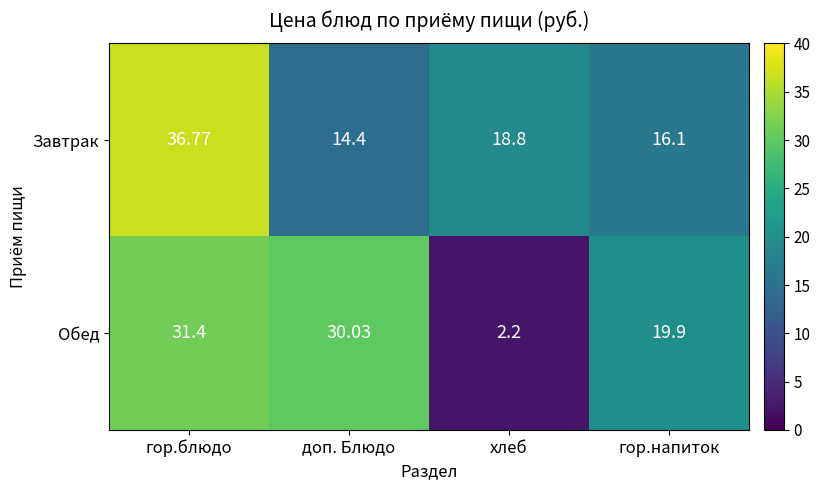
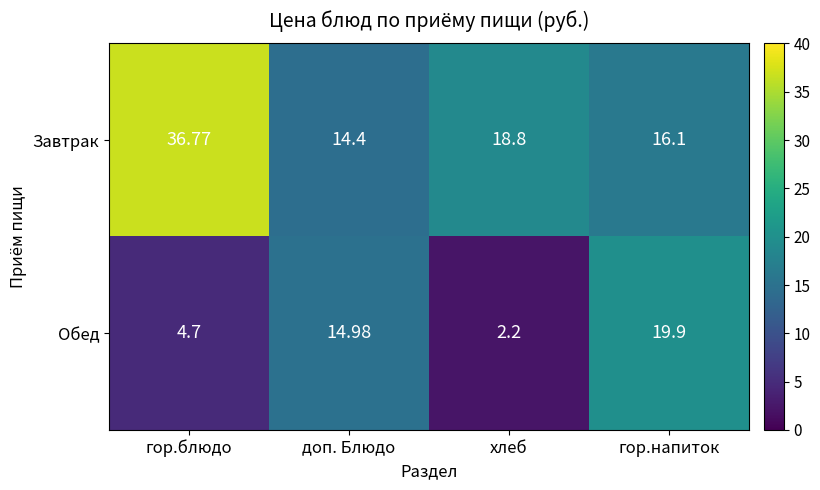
Обед, гор.блюдо: 31.4 -> 4.7
Обед, доп. Блюдо: 30.03 -> 14.98
